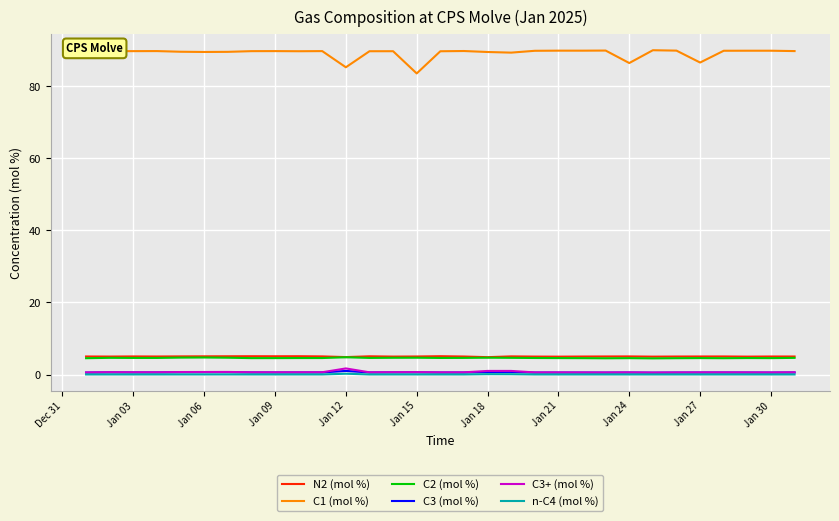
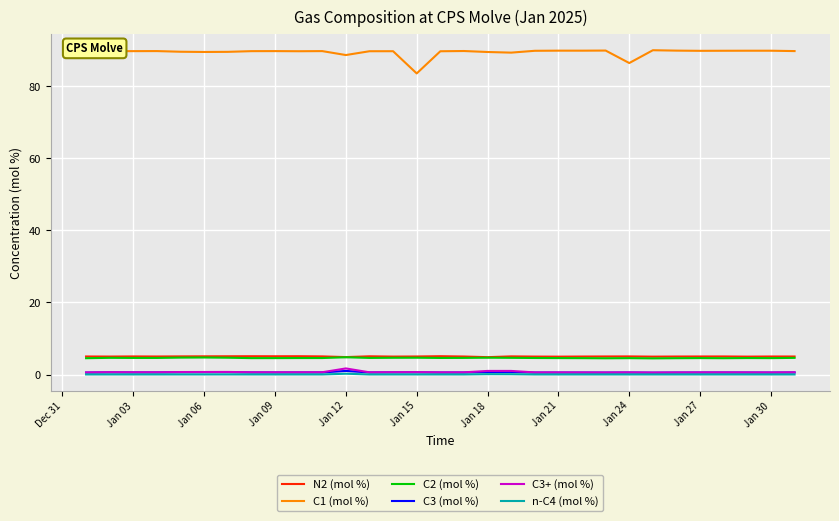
C1 (mol %), Jan 12: 85 -> 89
C1 (mol %), Jan 27: 87 -> 90
